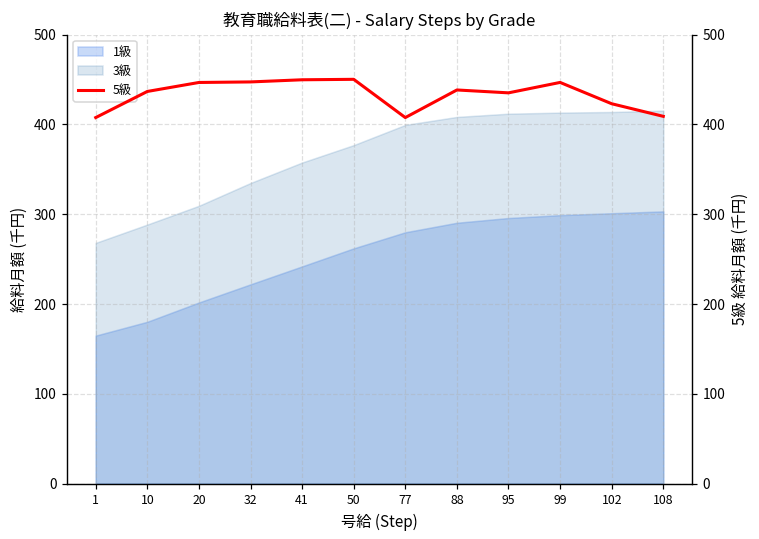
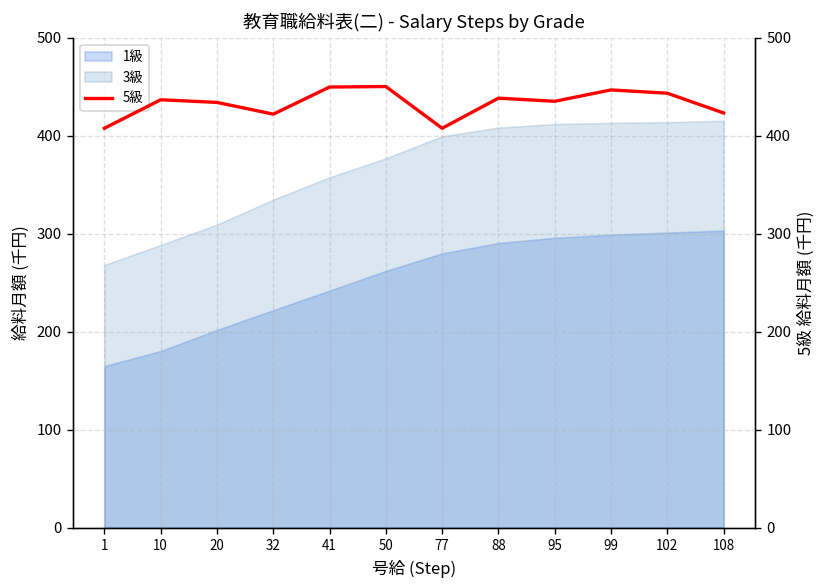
5級, 20: 450 -> 430
5級, 32: 450 -> 420
5級, 102: 420 -> 440
5級, 108: 410 -> 420
